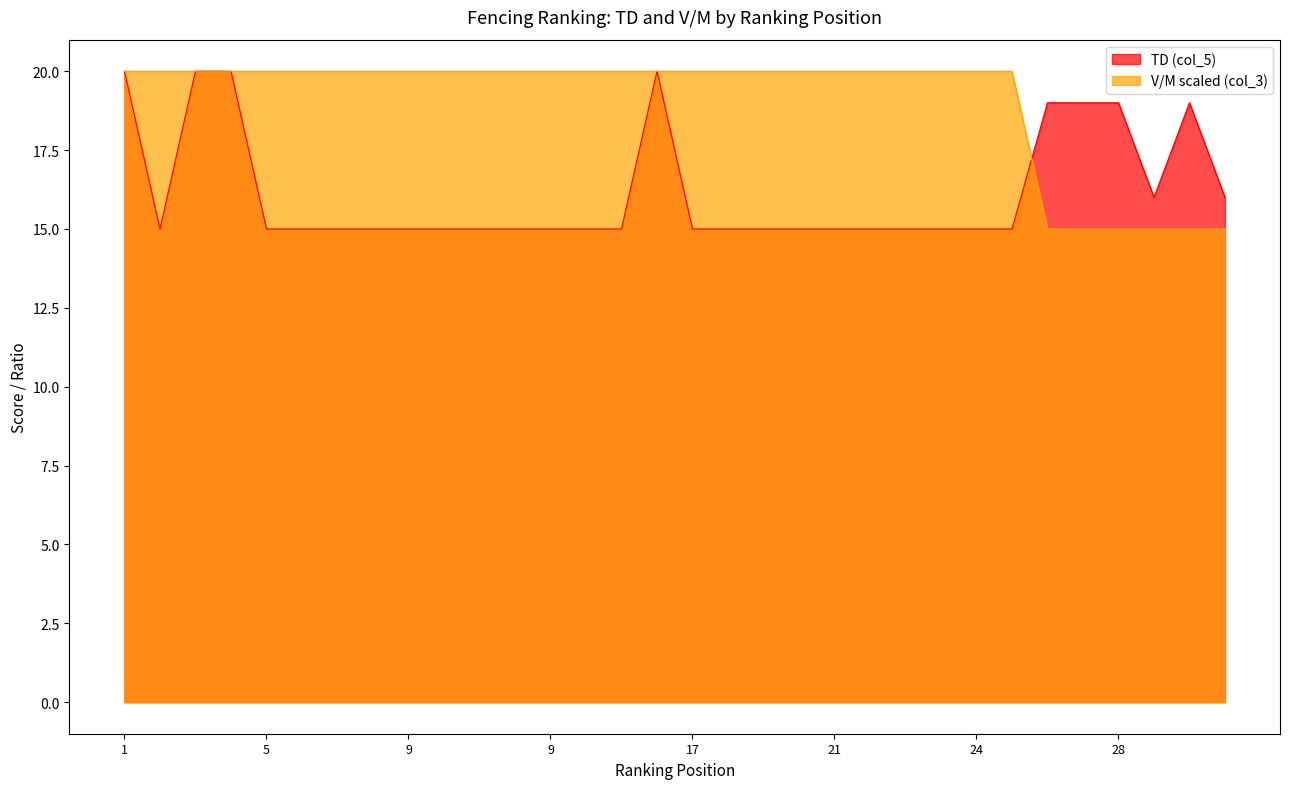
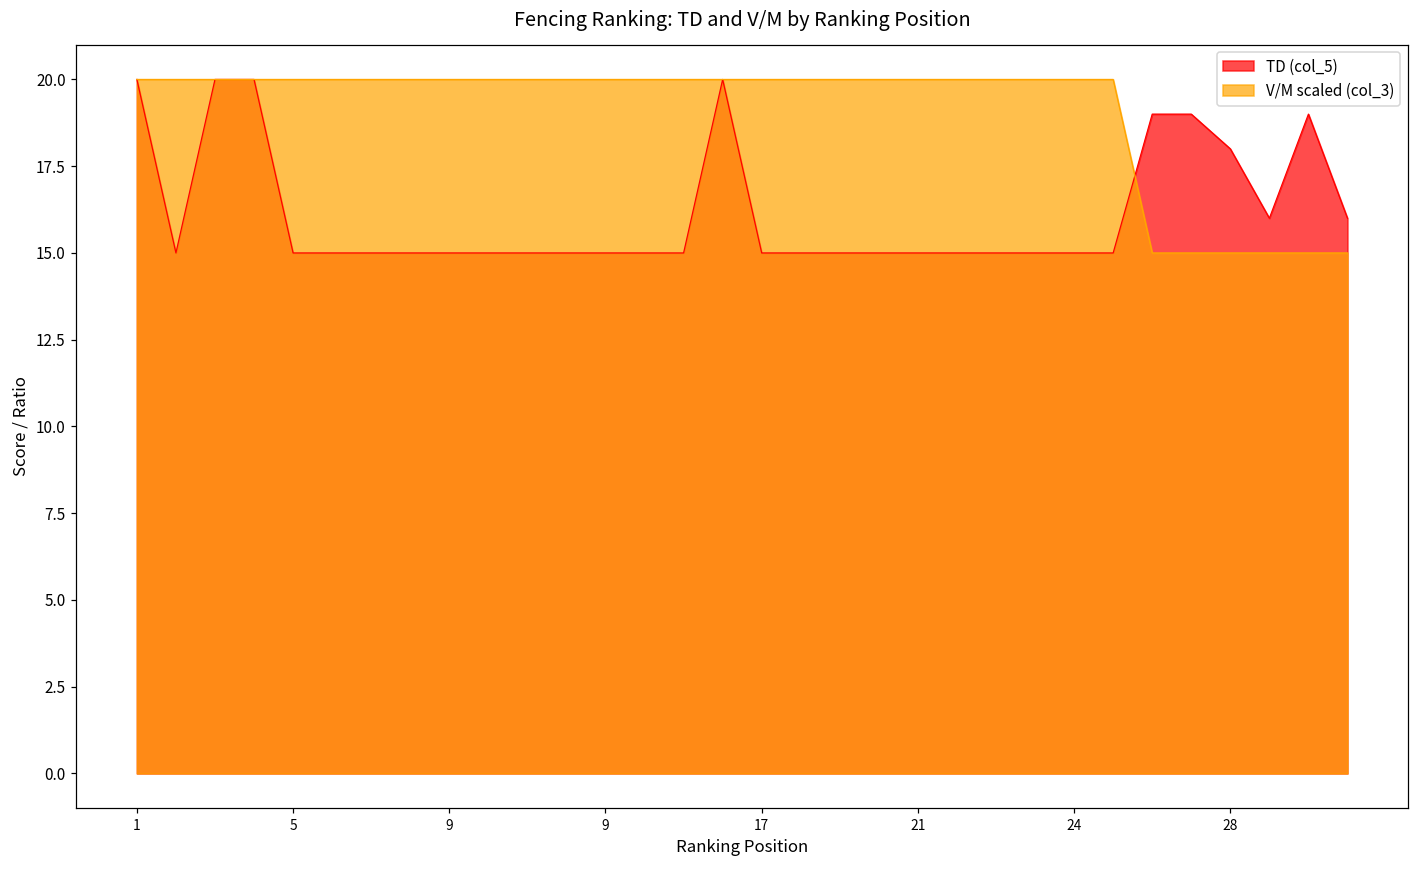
TD (col_5), 28: 19 -> 18
